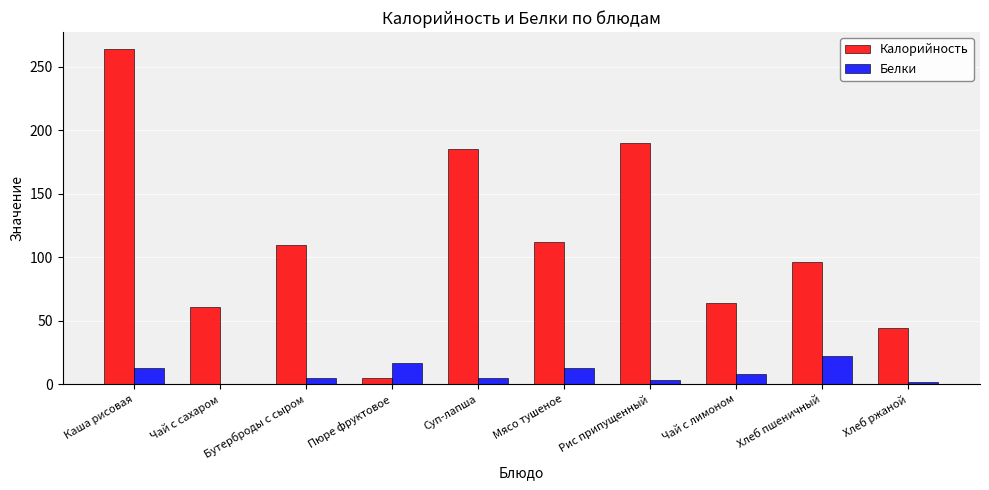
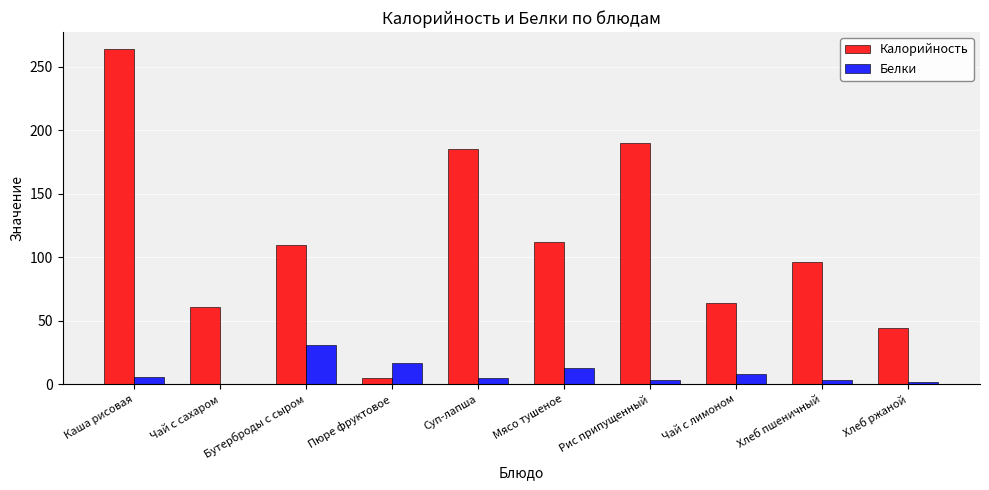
Белки, Каша рисовая: 13 -> 6
Белки, Бутерброды с сыром: 5 -> 31
Белки, Хлеб пшеничный: 22 -> 3
